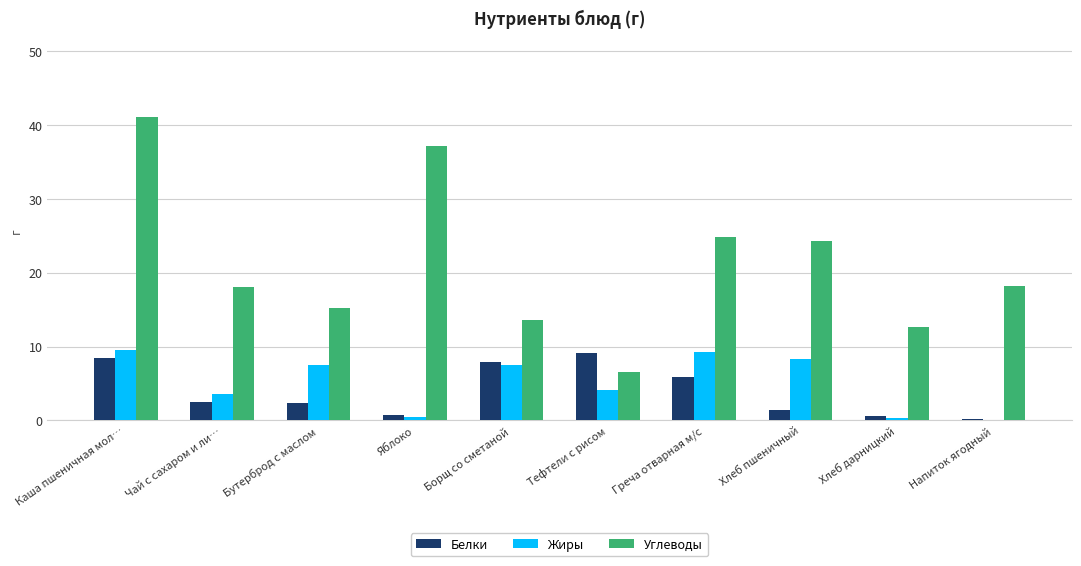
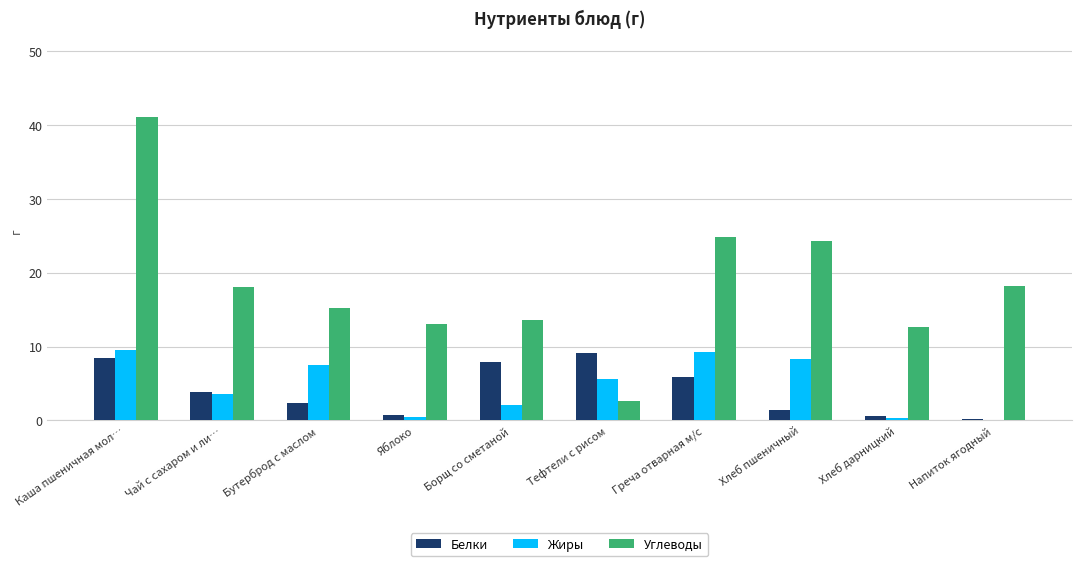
Белки, Чай с сахаром и ли…: 3 -> 4
Углеводы, Яблоко: 37 -> 13
Жиры, Борщ со сметаной: 8 -> 2
Жиры, Тефтели с рисом: 4 -> 6
Углеводы, Тефтели с рисом: 6 -> 3
